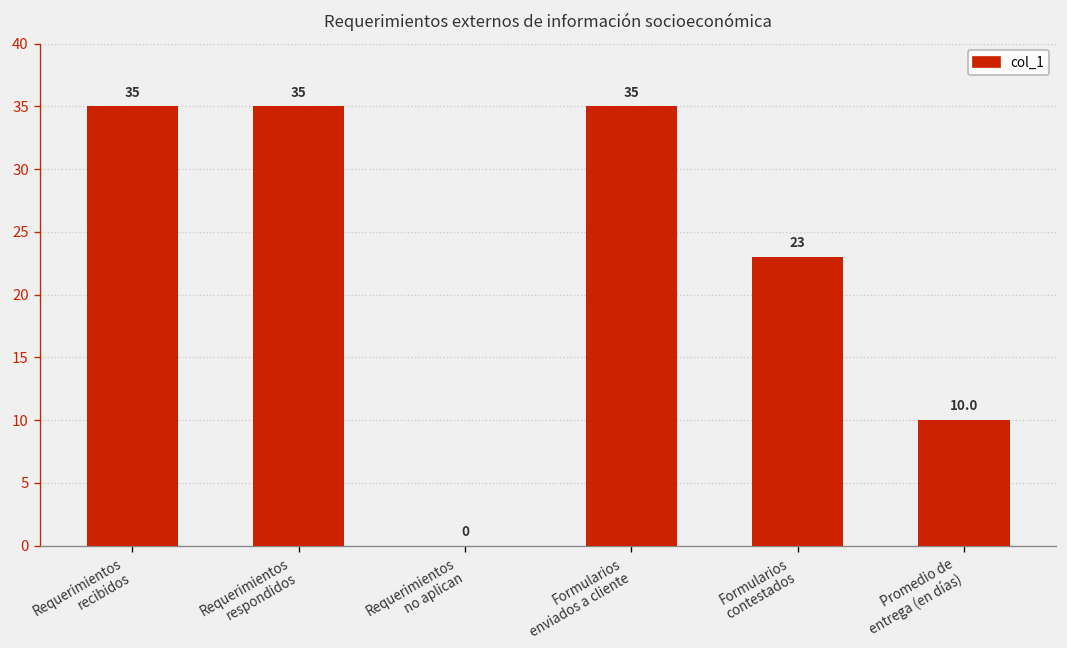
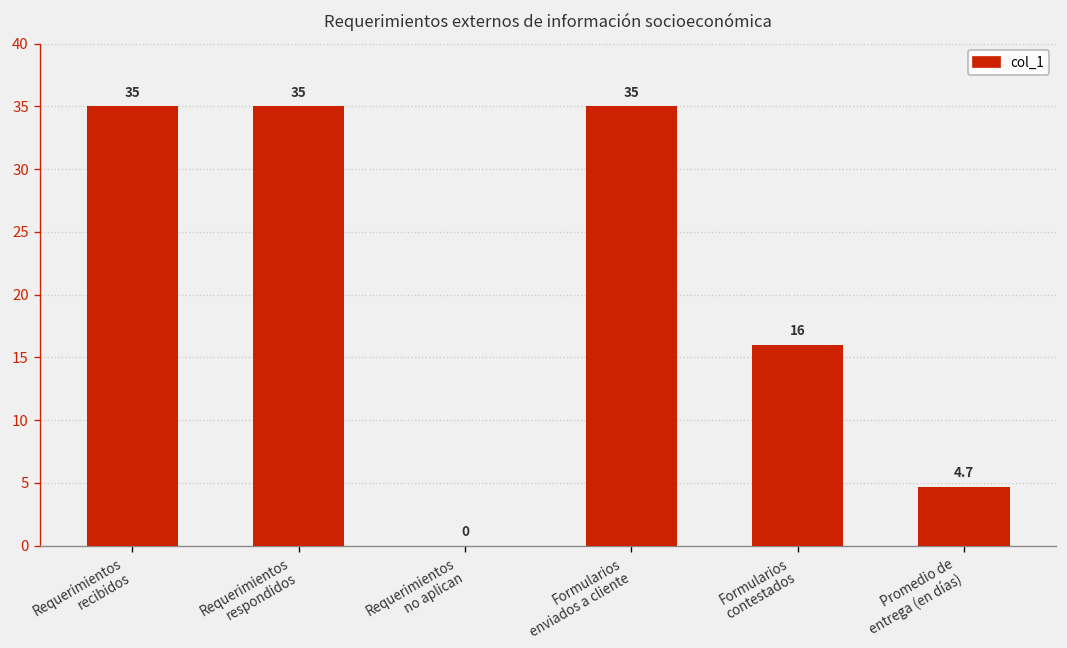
Formularios contestados: 23 -> 16
Promedio de entrega (en días): 10.0 -> 4.7
